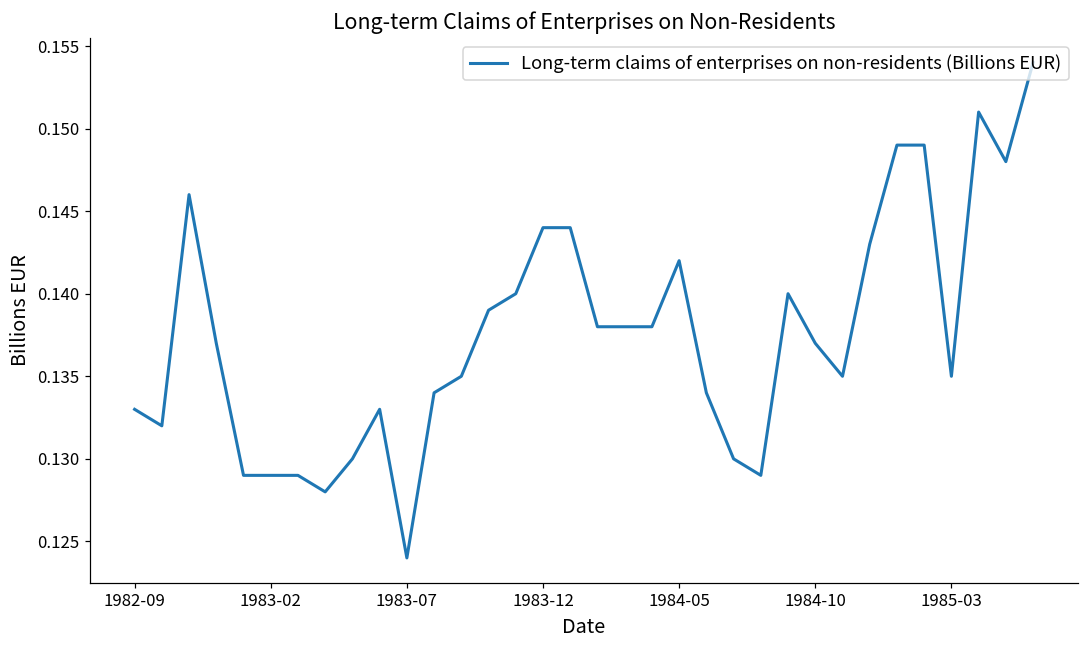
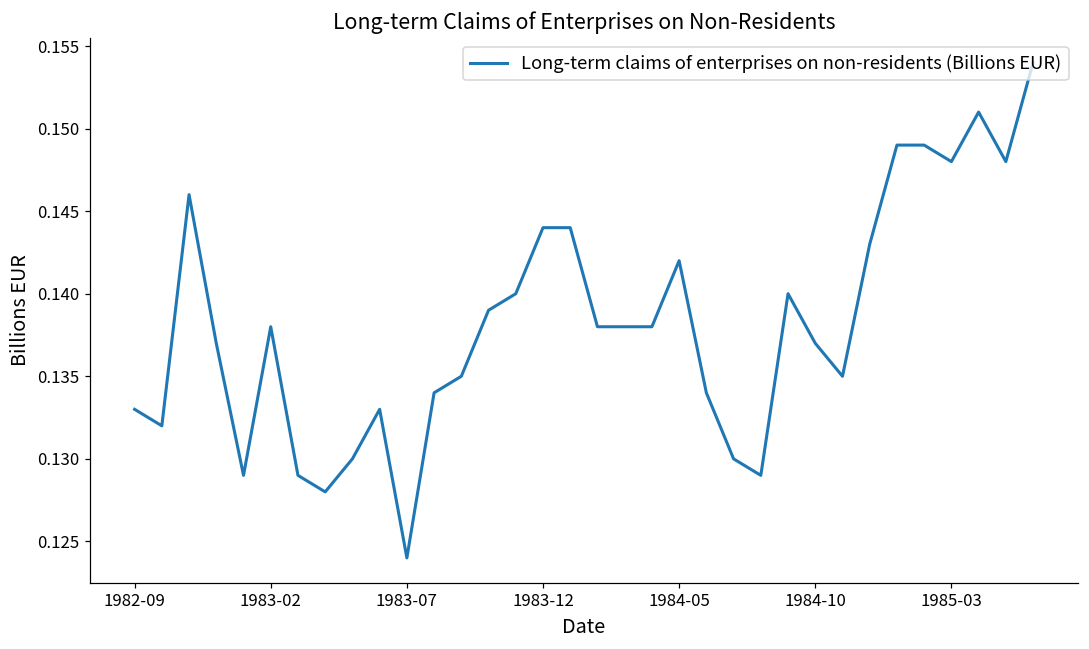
1983-02: 0.129 -> 0.138
1985-03: 0.135 -> 0.148
